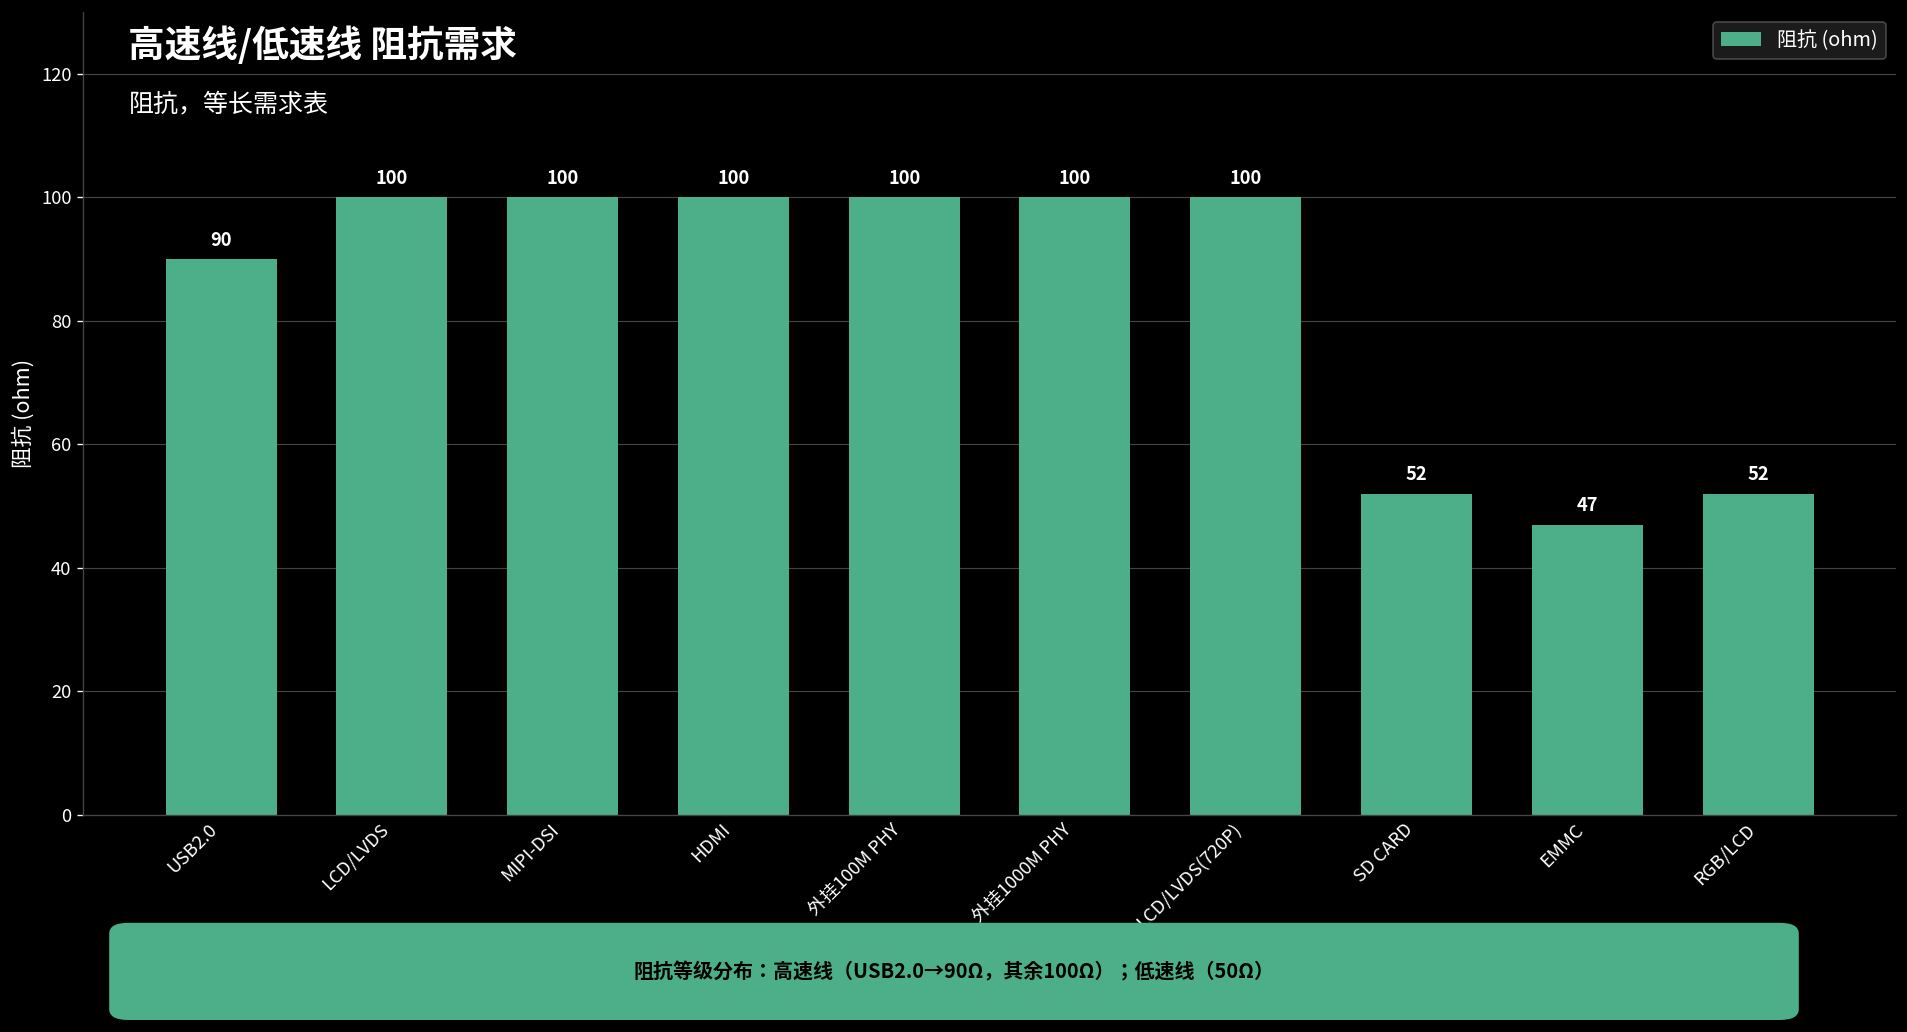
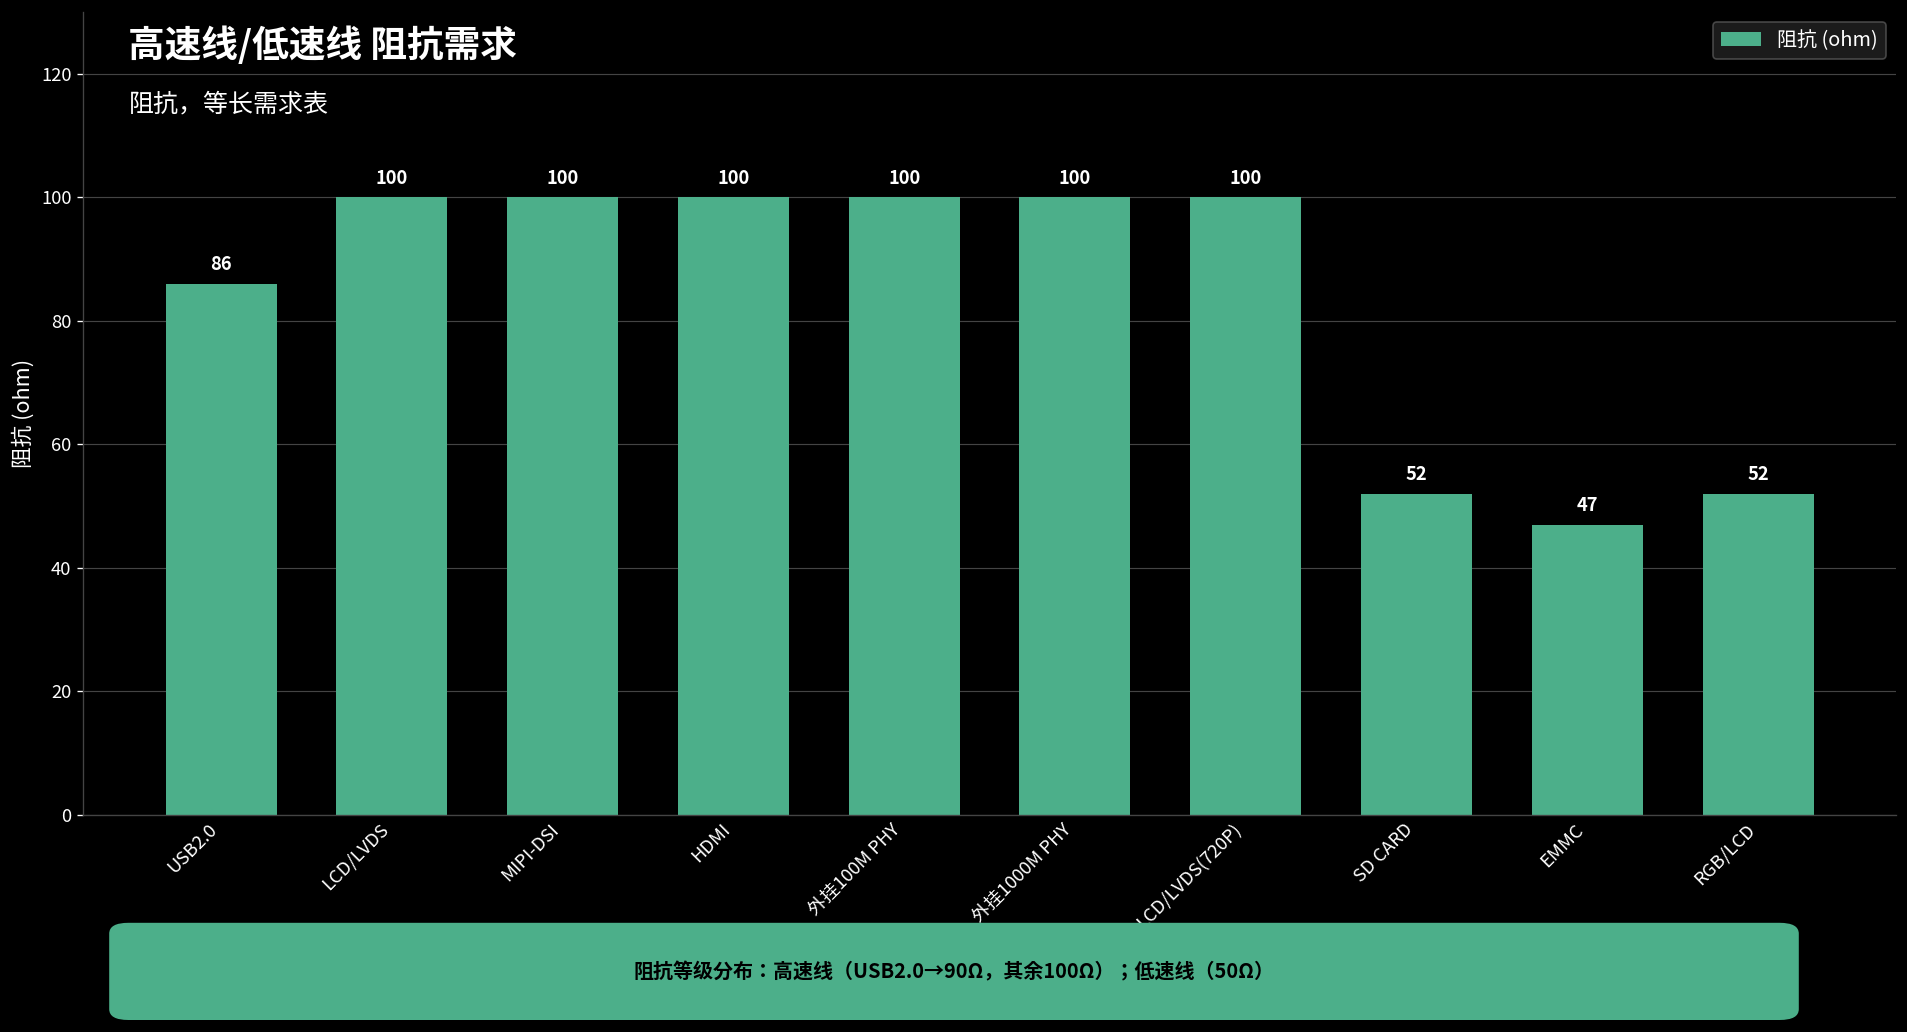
USB2.0: 90 -> 86
